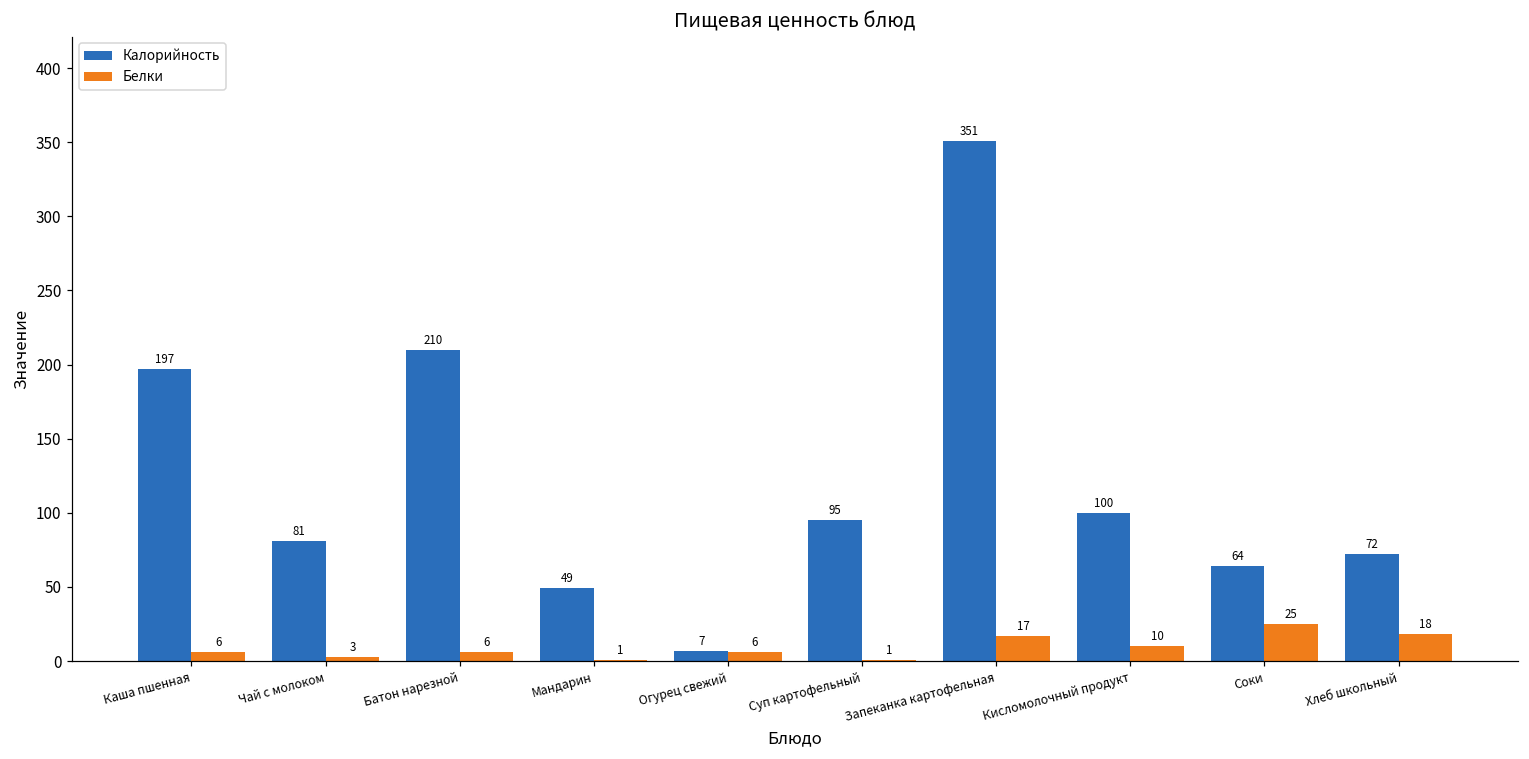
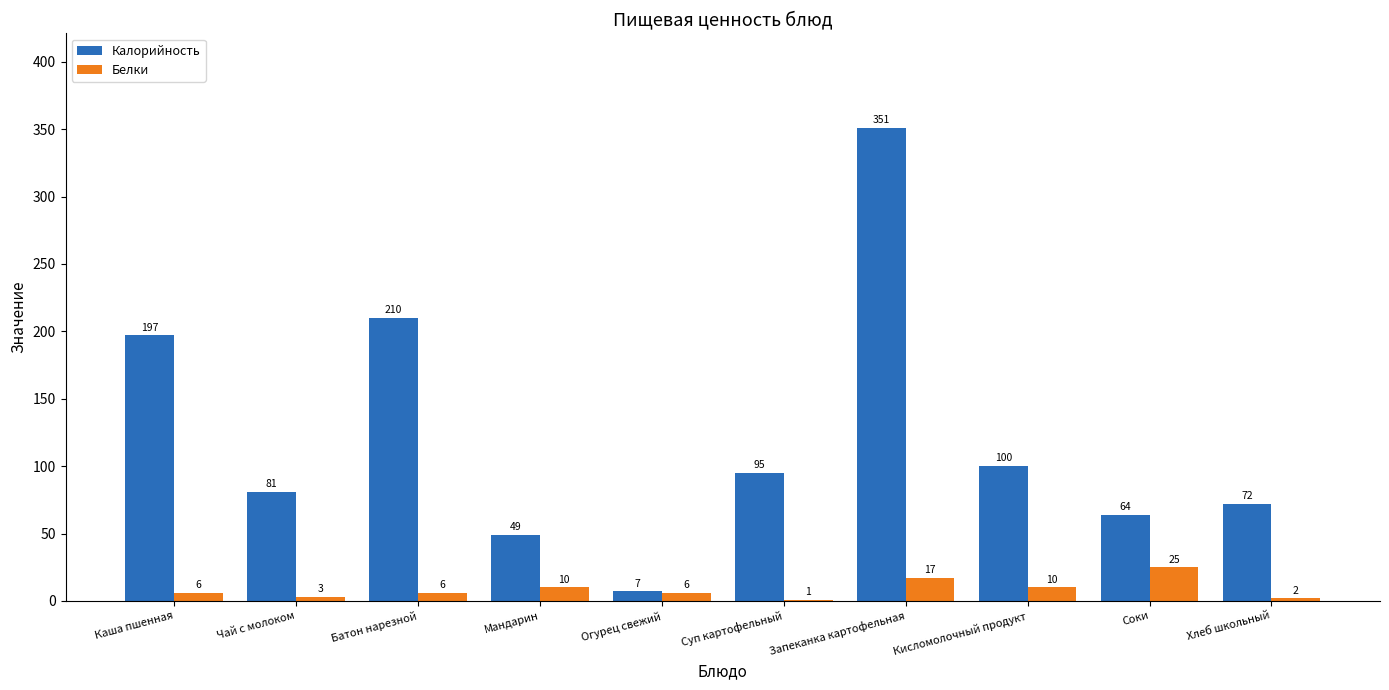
Белки, Мандарин: 1 -> 10
Белки, Хлеб школьный: 18 -> 2
